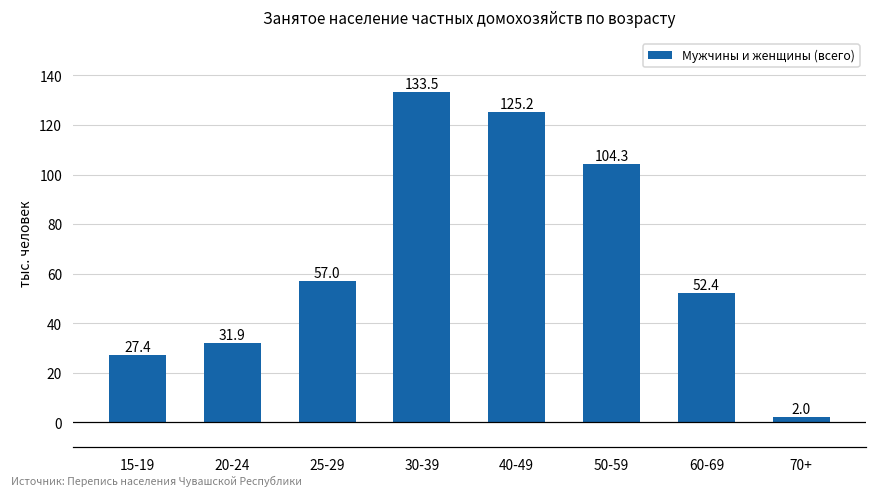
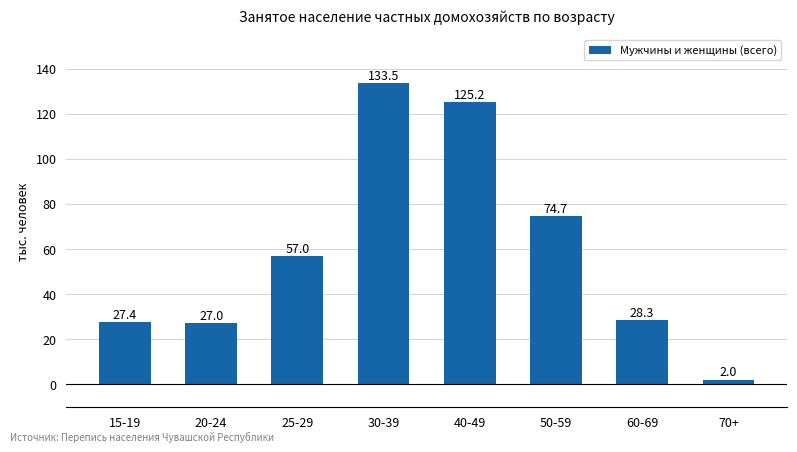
20-24: 31.9 -> 27.0
50-59: 104.3 -> 74.7
60-69: 52.4 -> 28.3
